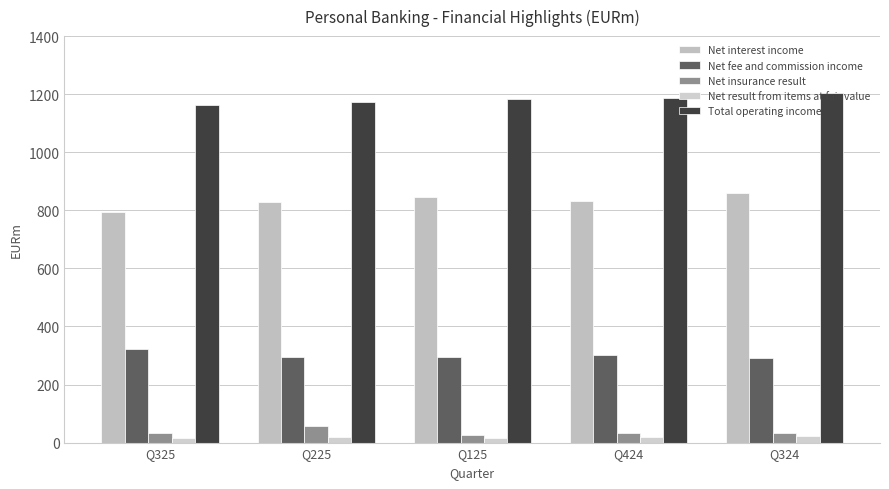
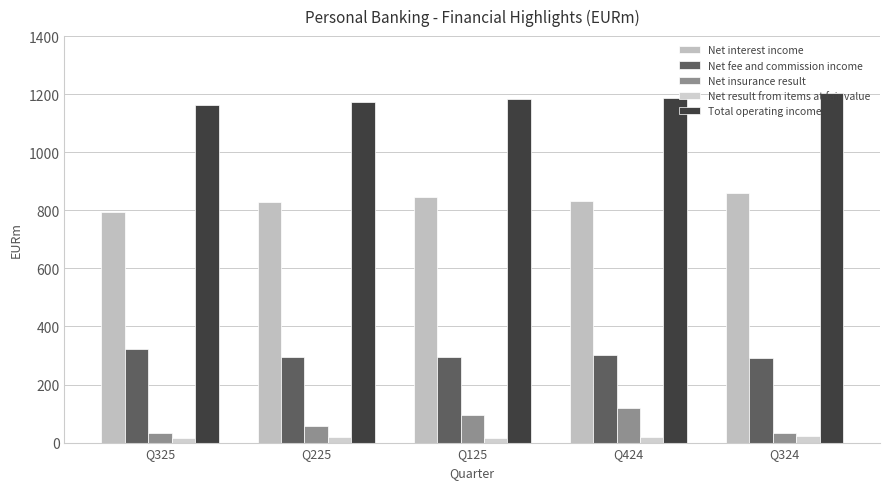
Net insurance result, Q125: 30 -> 90
Net insurance result, Q424: 30 -> 120
